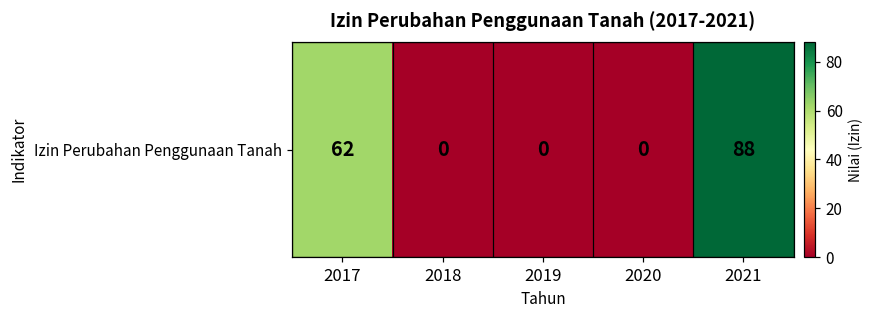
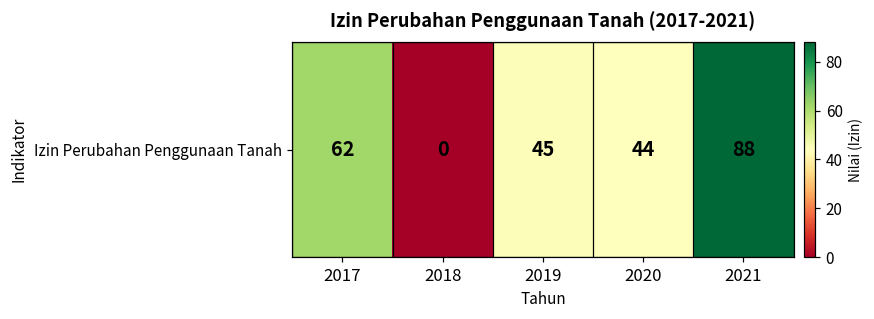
Izin Perubahan Penggunaan Tanah, 2019: 0 -> 45
Izin Perubahan Penggunaan Tanah, 2020: 0 -> 44
